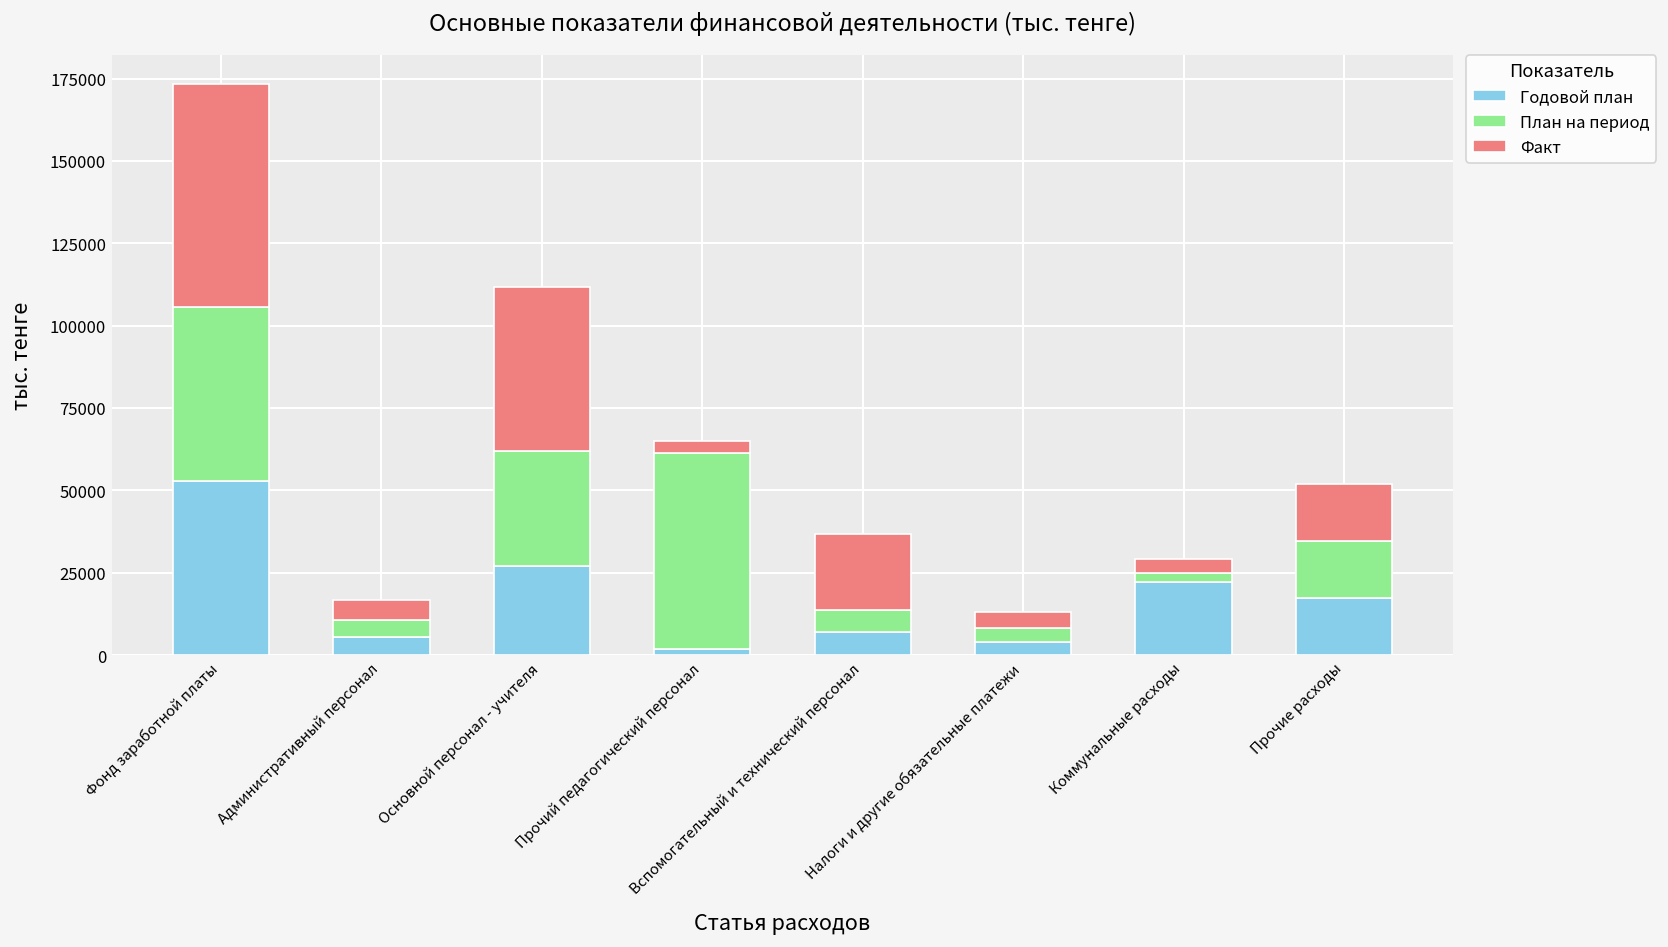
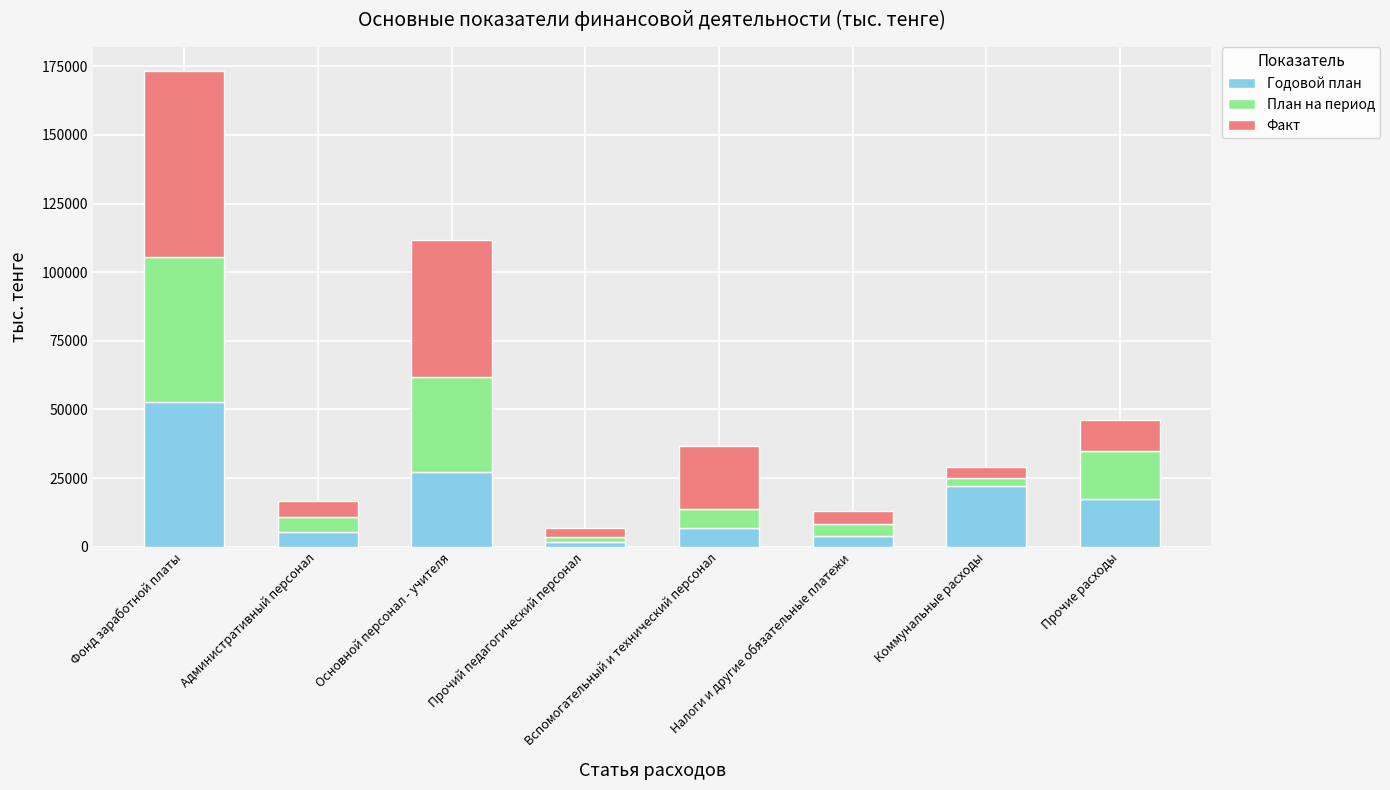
План на период, Прочий педагогический персонал: 60000 -> 2000
Факт, Прочие расходы: 17000 -> 11000
